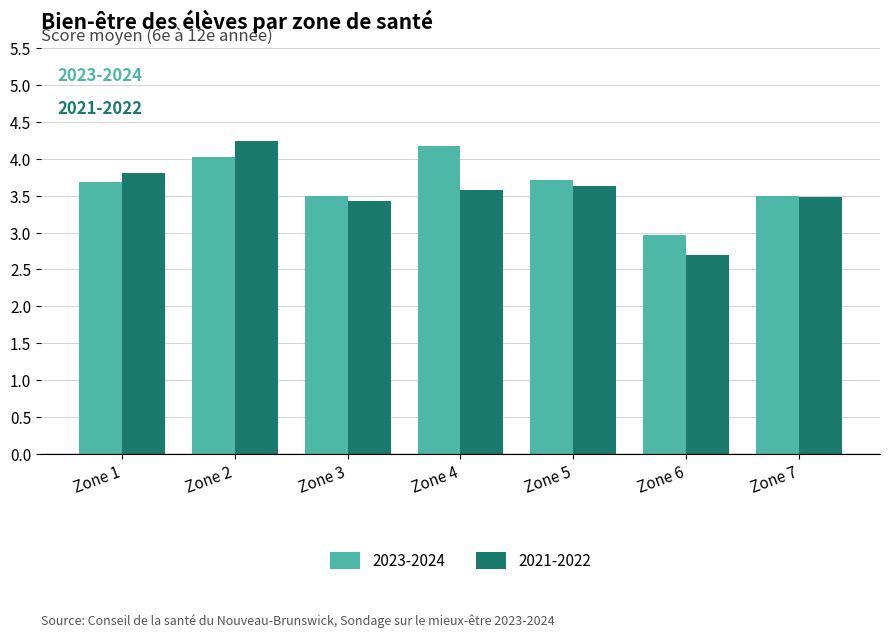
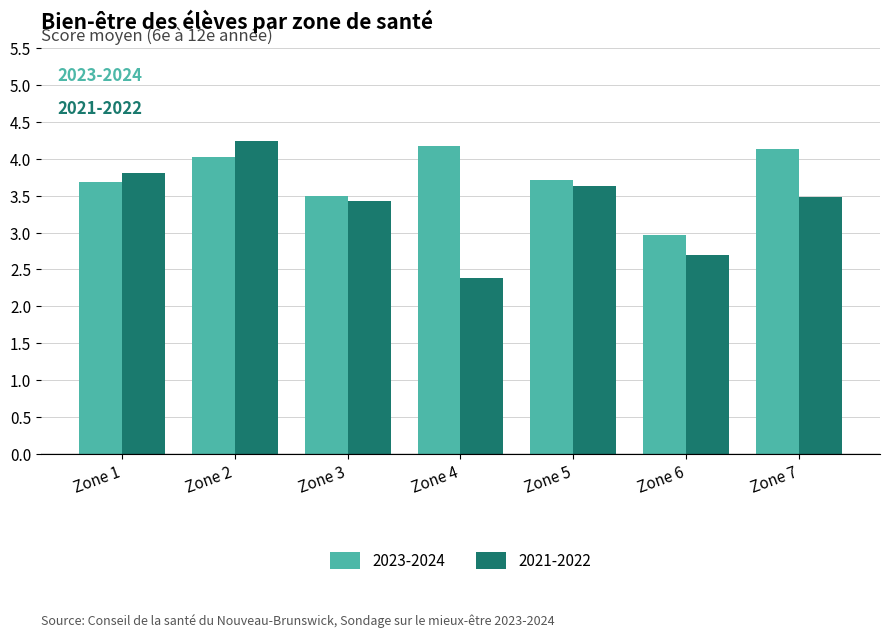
2021-2022, Zone 4: 3.6 -> 2.4
2023-2024, Zone 7: 3.5 -> 4.1
